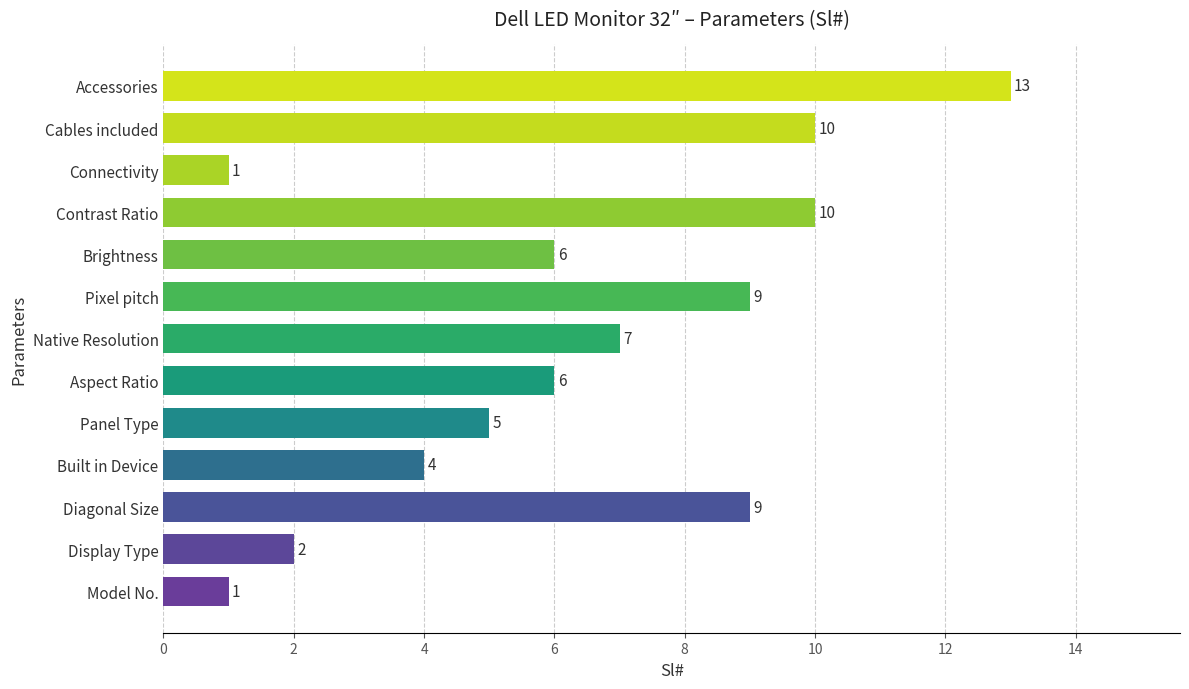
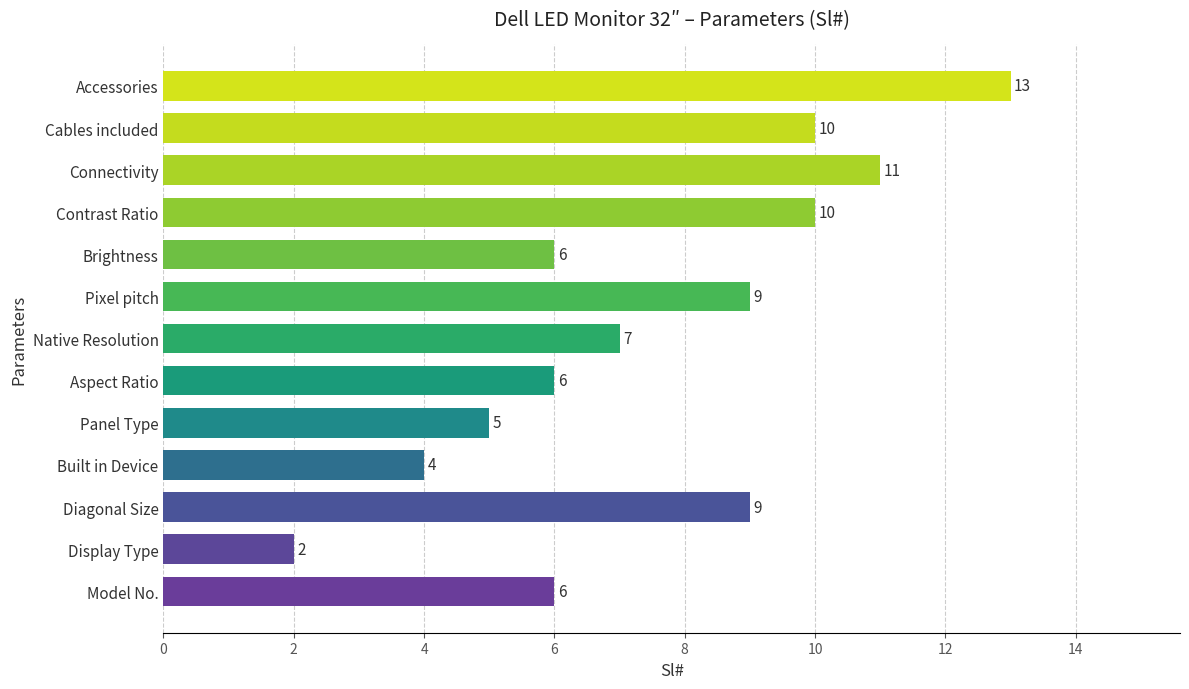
Connectivity: 1 -> 11
Model No.: 1 -> 6
